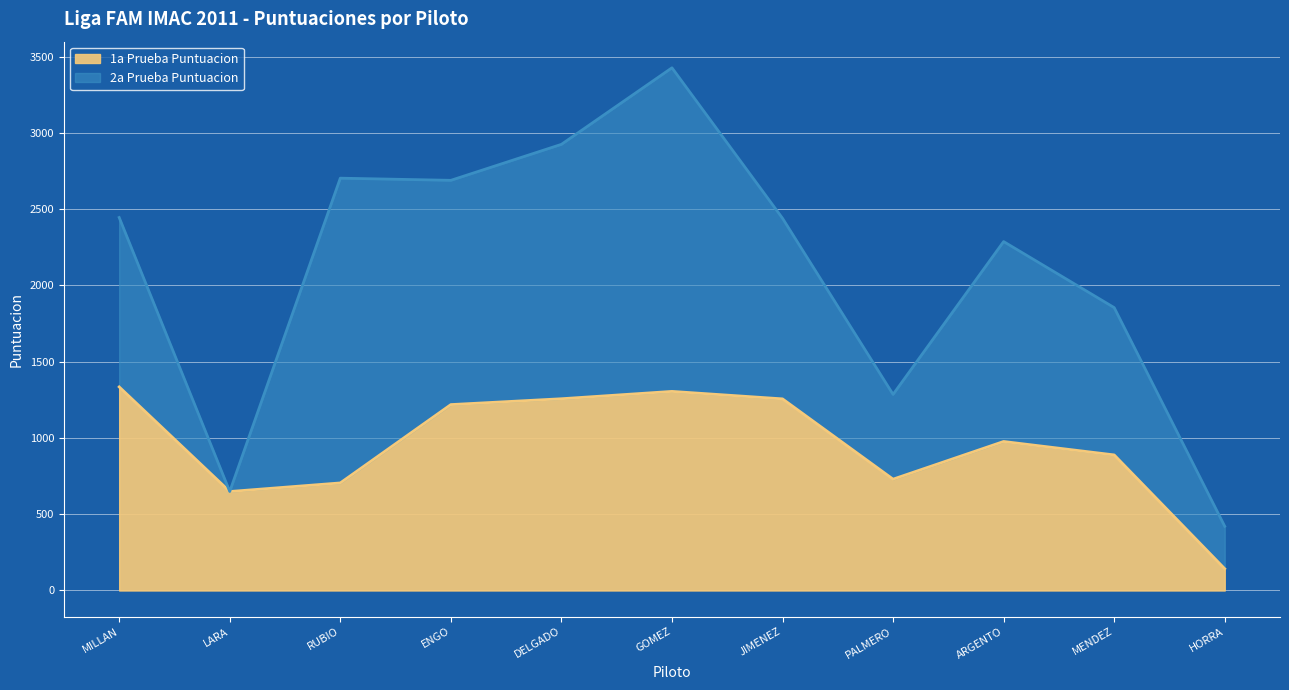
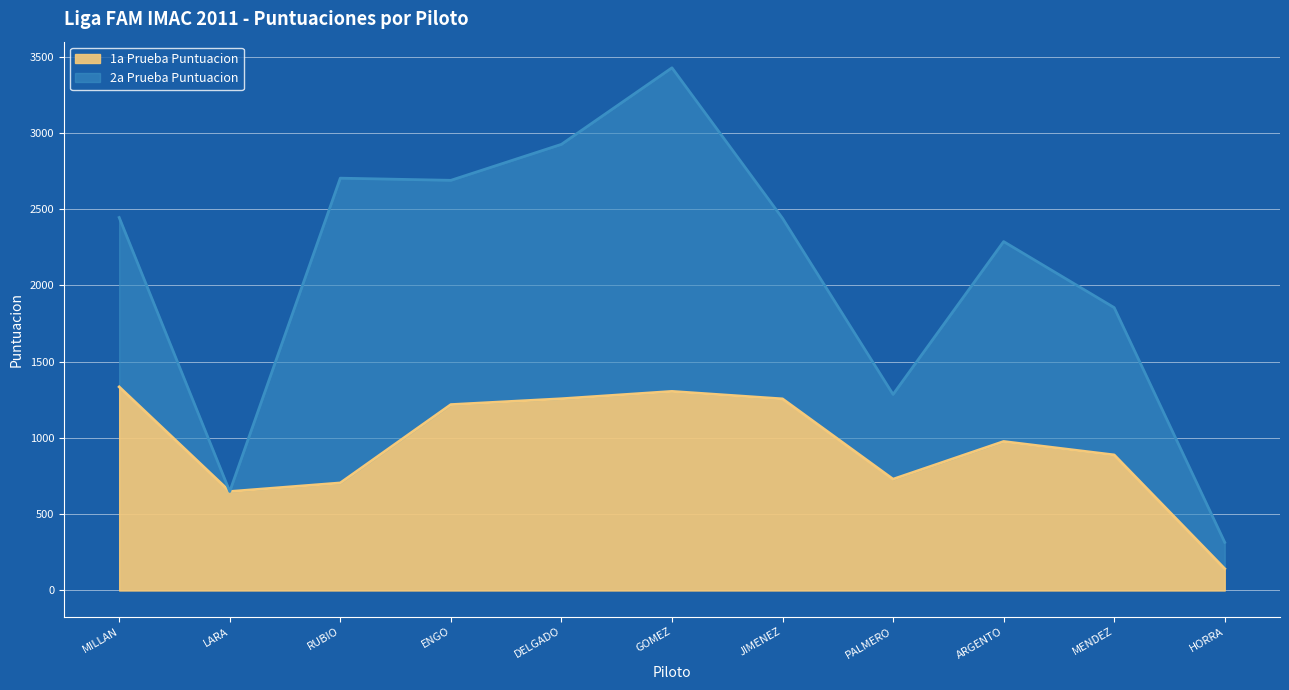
2a Prueba Puntuacion, HORRA: 280 -> 170
